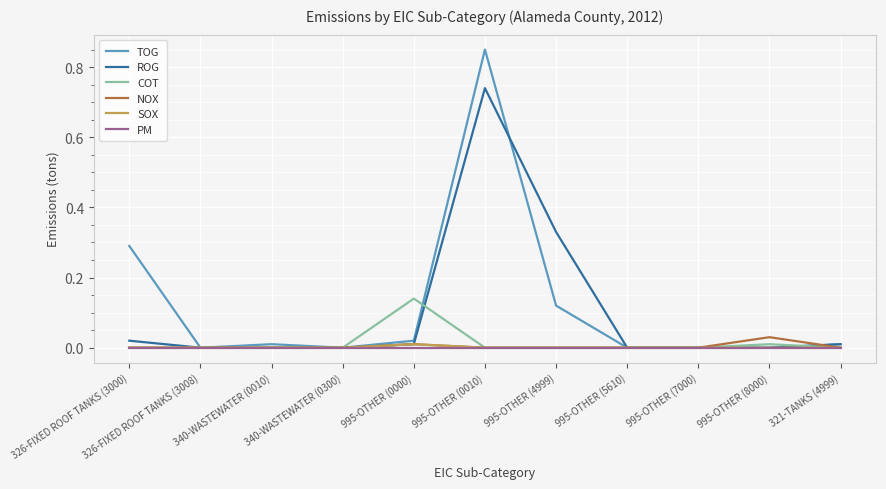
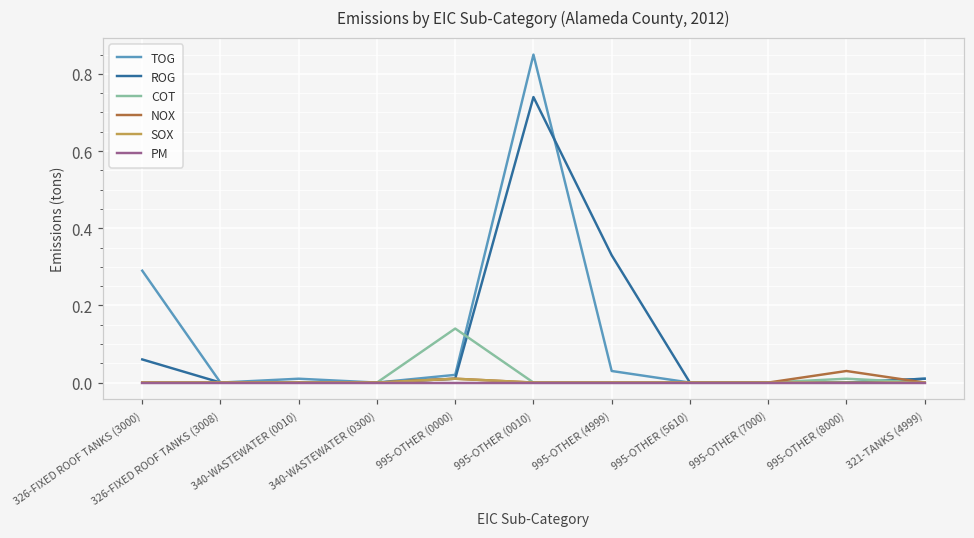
ROG, 326-FIXED ROOF TANKS (3000): 0.02 -> 0.06
TOG, 995-OTHER (4999): 0.12 -> 0.03
